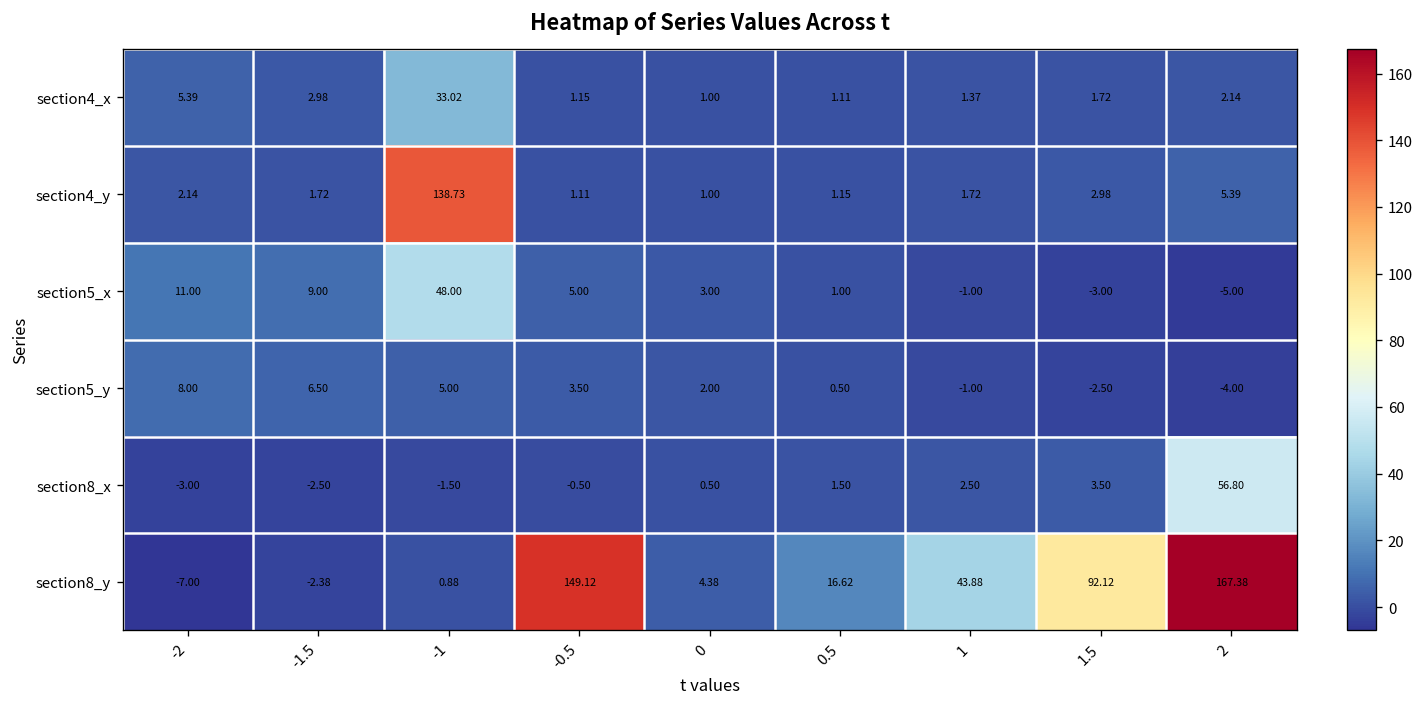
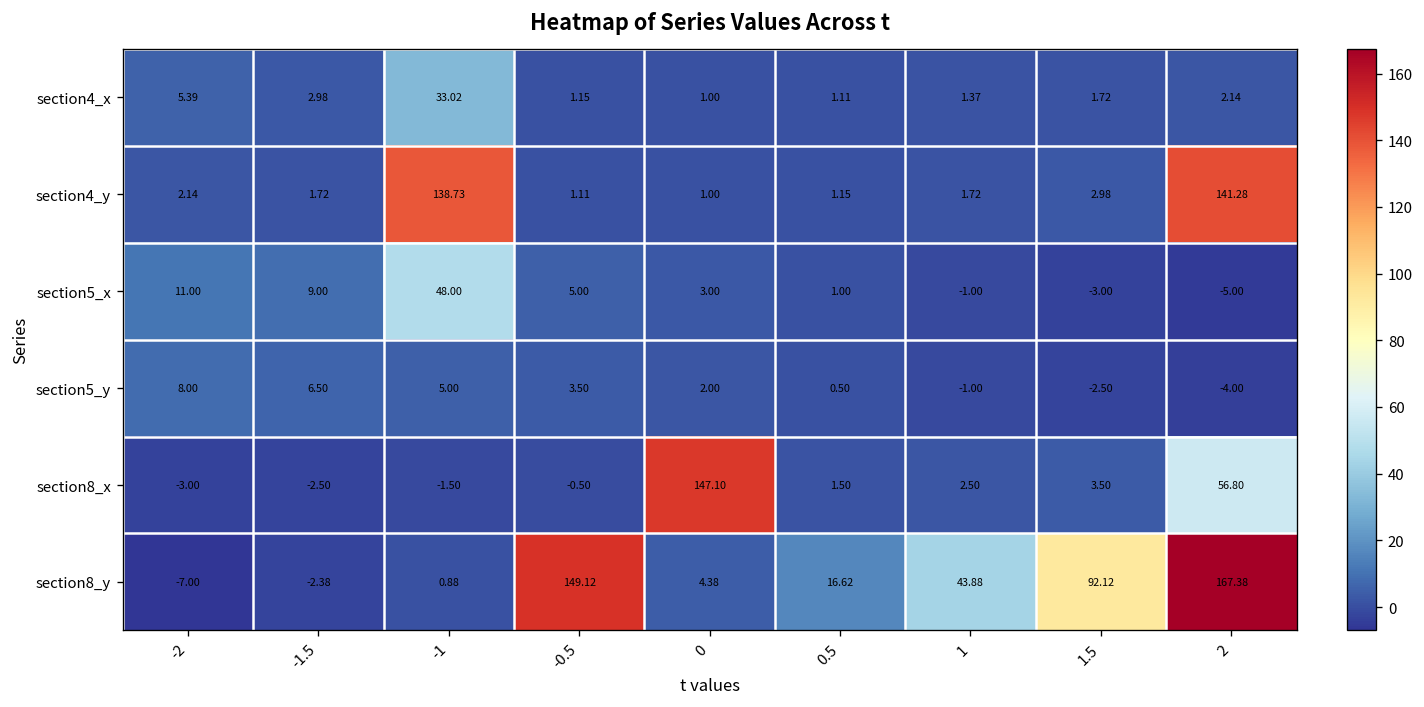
section4_y, 2: 5.39 -> 141.28
section8_x, 0: 0.50 -> 147.10
